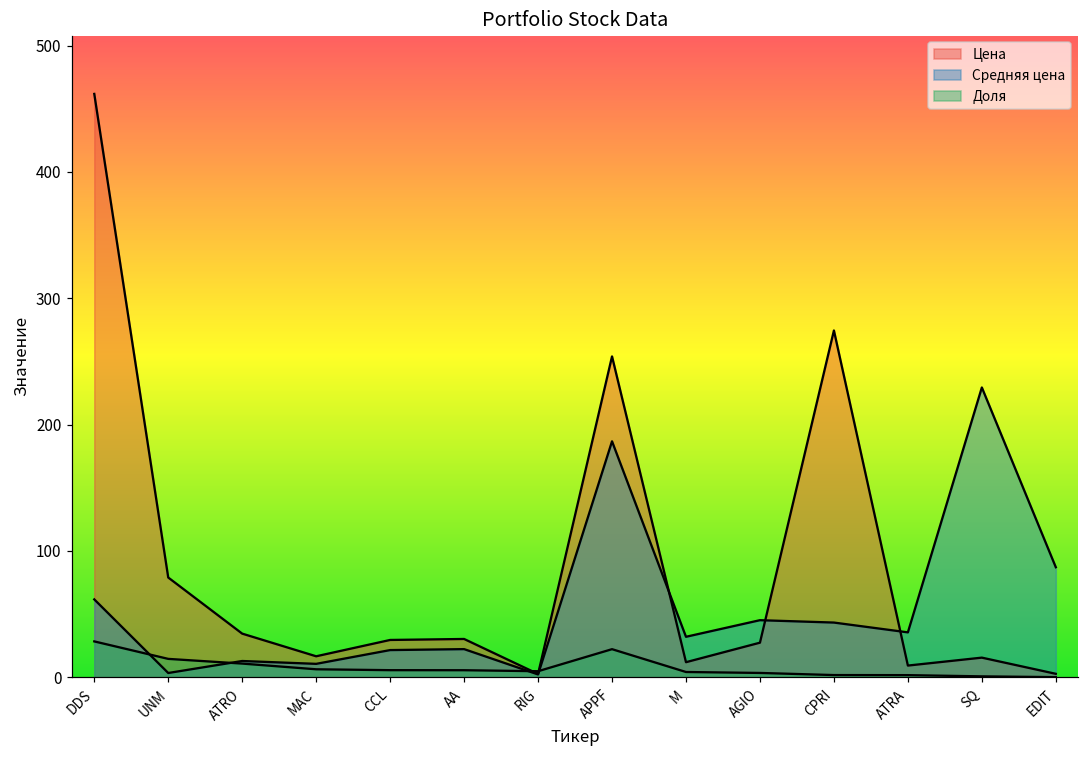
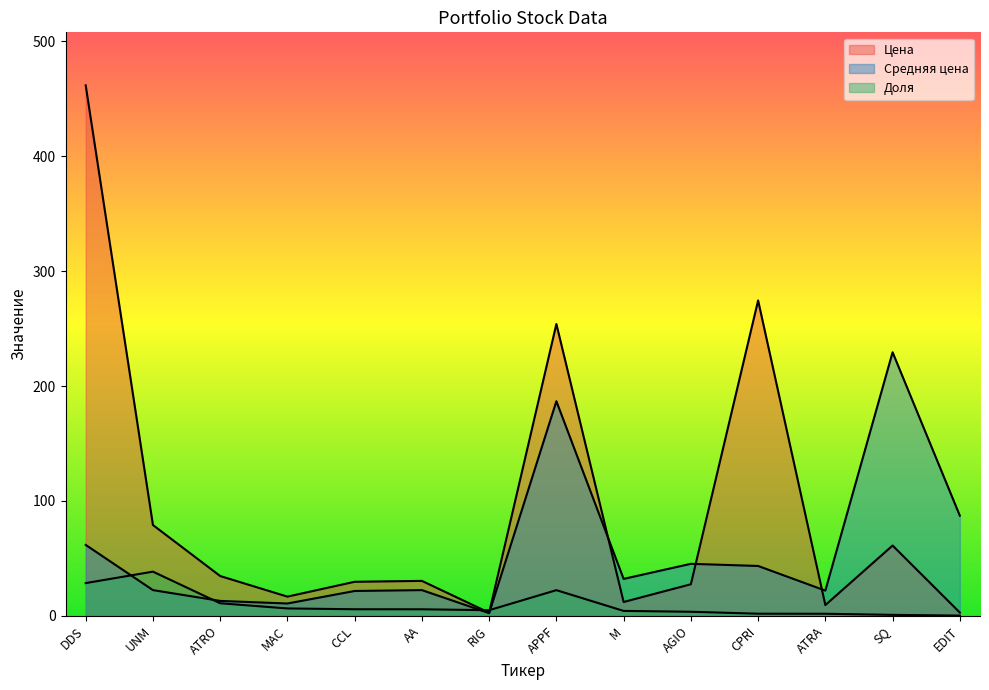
Средняя цена, UNM: 3 -> 22
Доля, UNM: 15 -> 38
Средняя цена, ATRA: 36 -> 22
Цена, SQ: 16 -> 61
